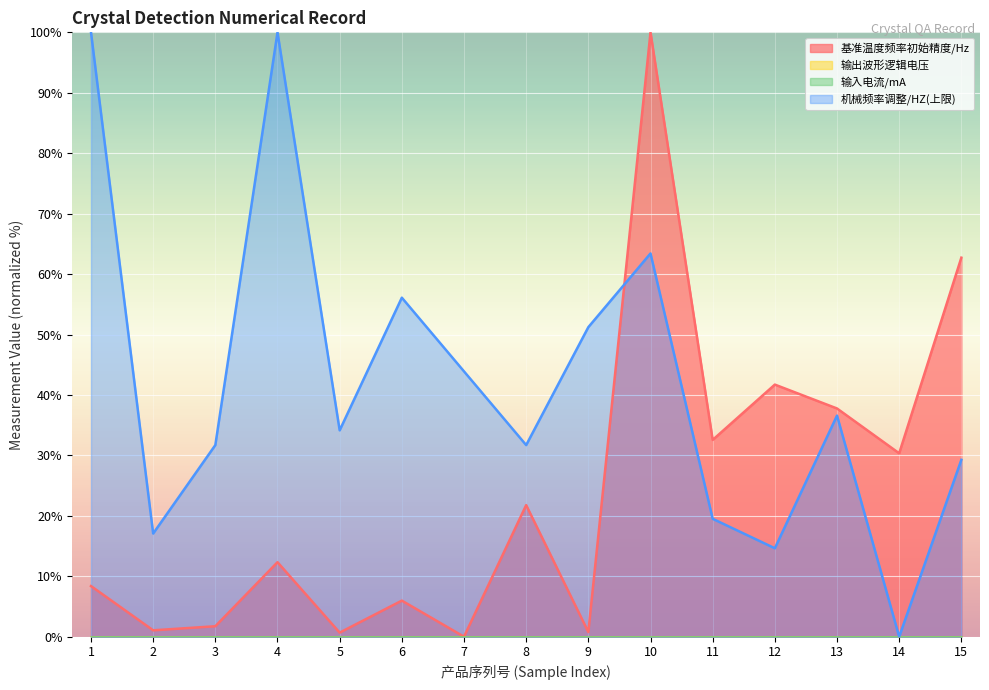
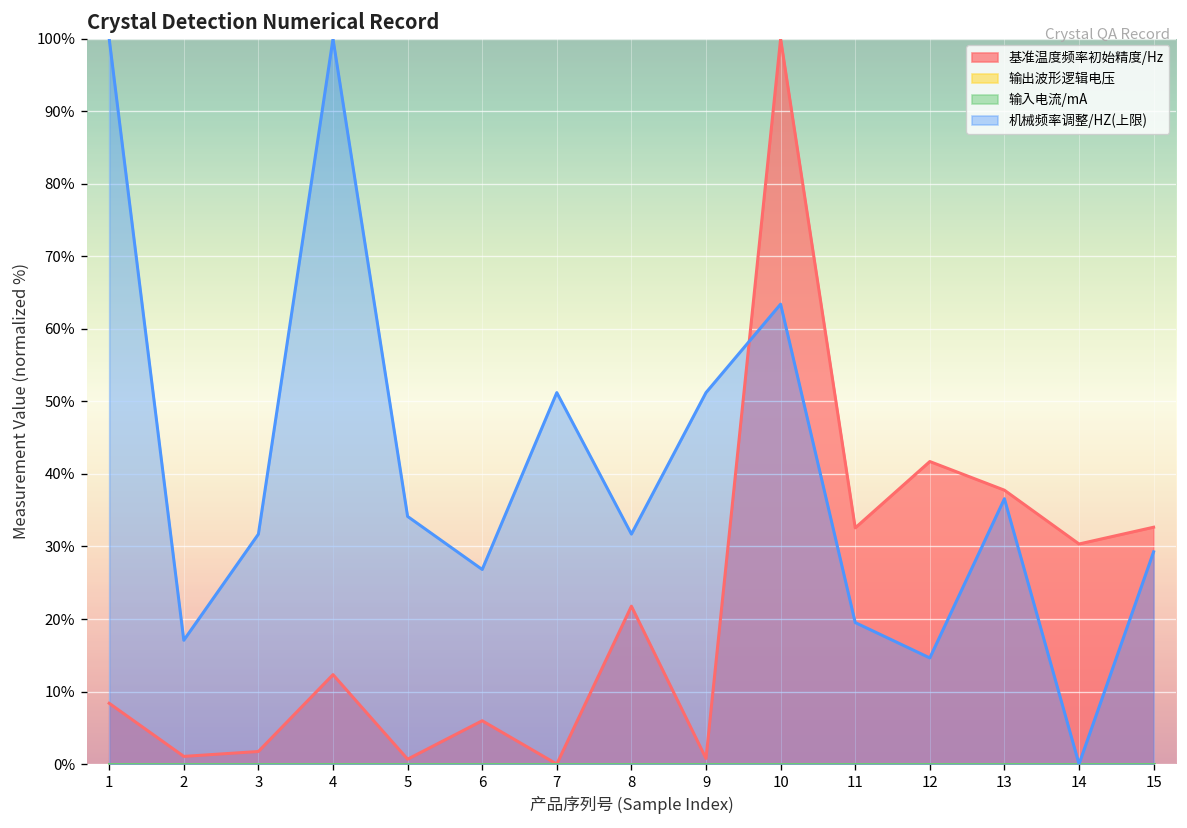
机械频率调整/HZ(上限), 6: 56% -> 27%
机械频率调整/HZ(上限), 7: 44% -> 51%
基准温度频率初始精度/Hz, 15: 63% -> 33%
